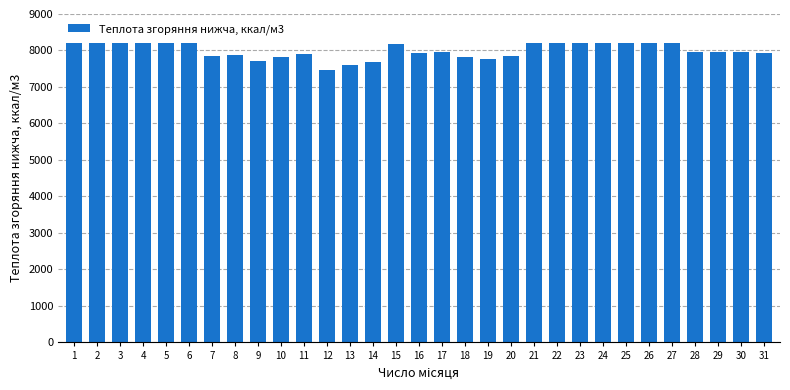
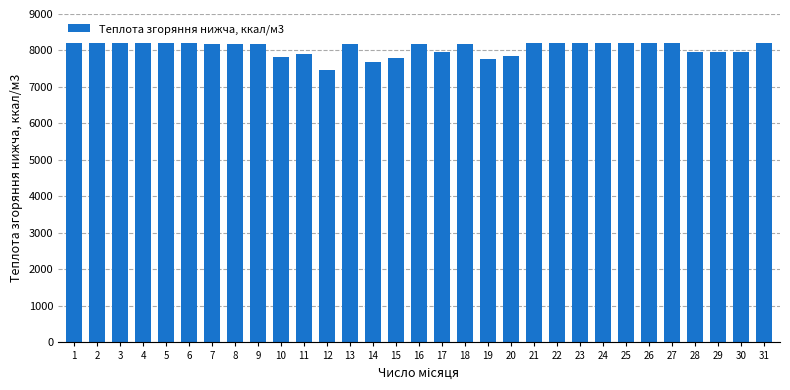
7: 7900 -> 8200
8: 7900 -> 8200
9: 7700 -> 8200
13: 7600 -> 8200
15: 8200 -> 7800
16: 7900 -> 8200
18: 7800 -> 8200
31: 7900 -> 8200
